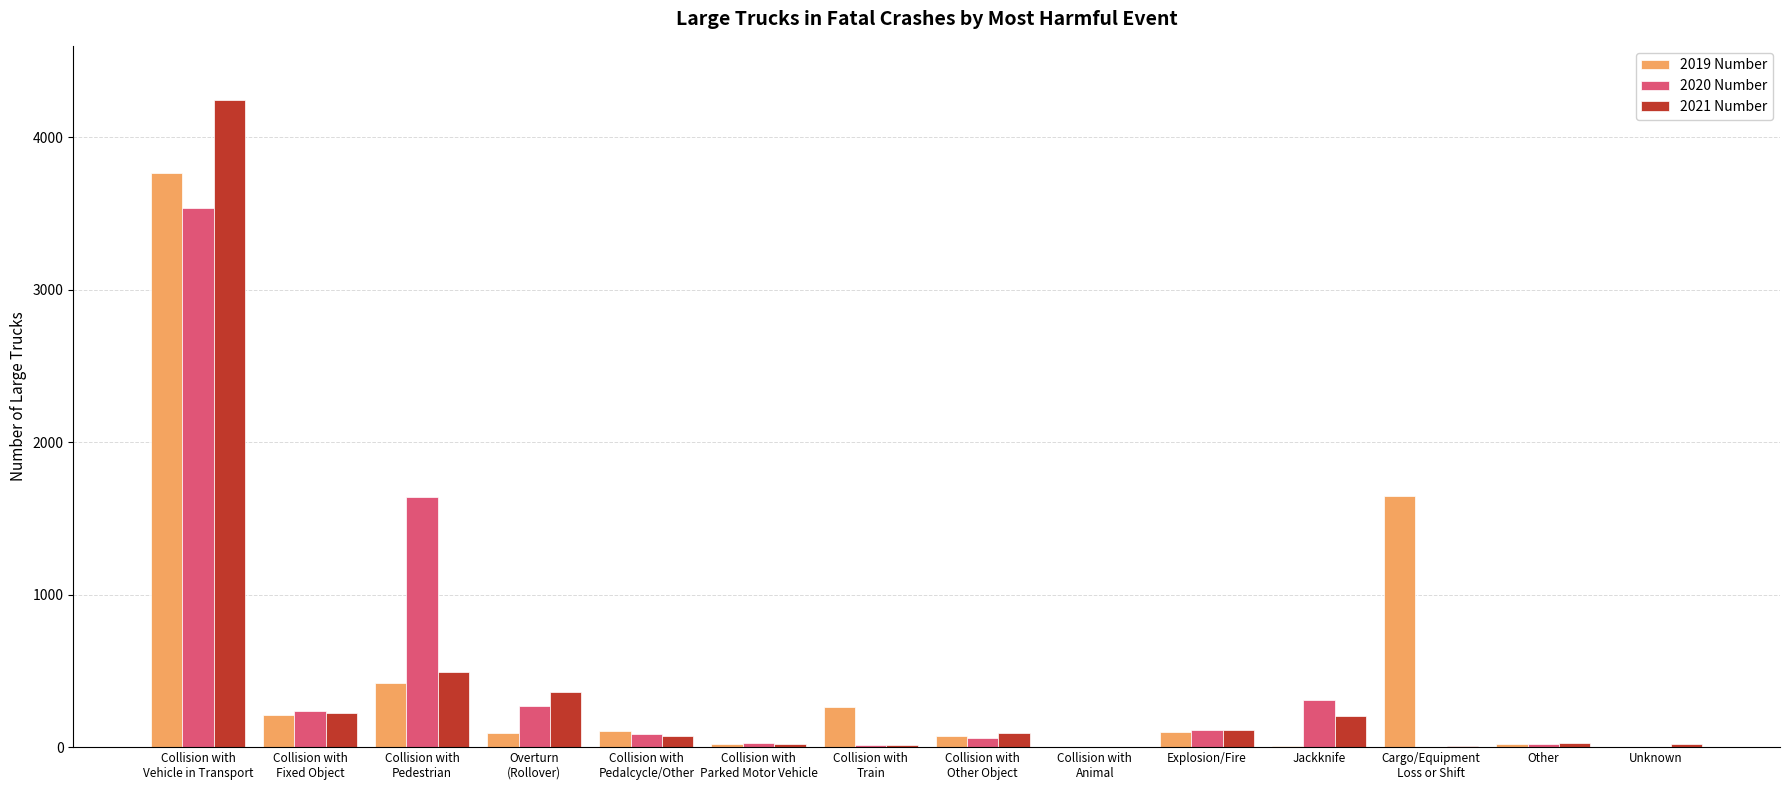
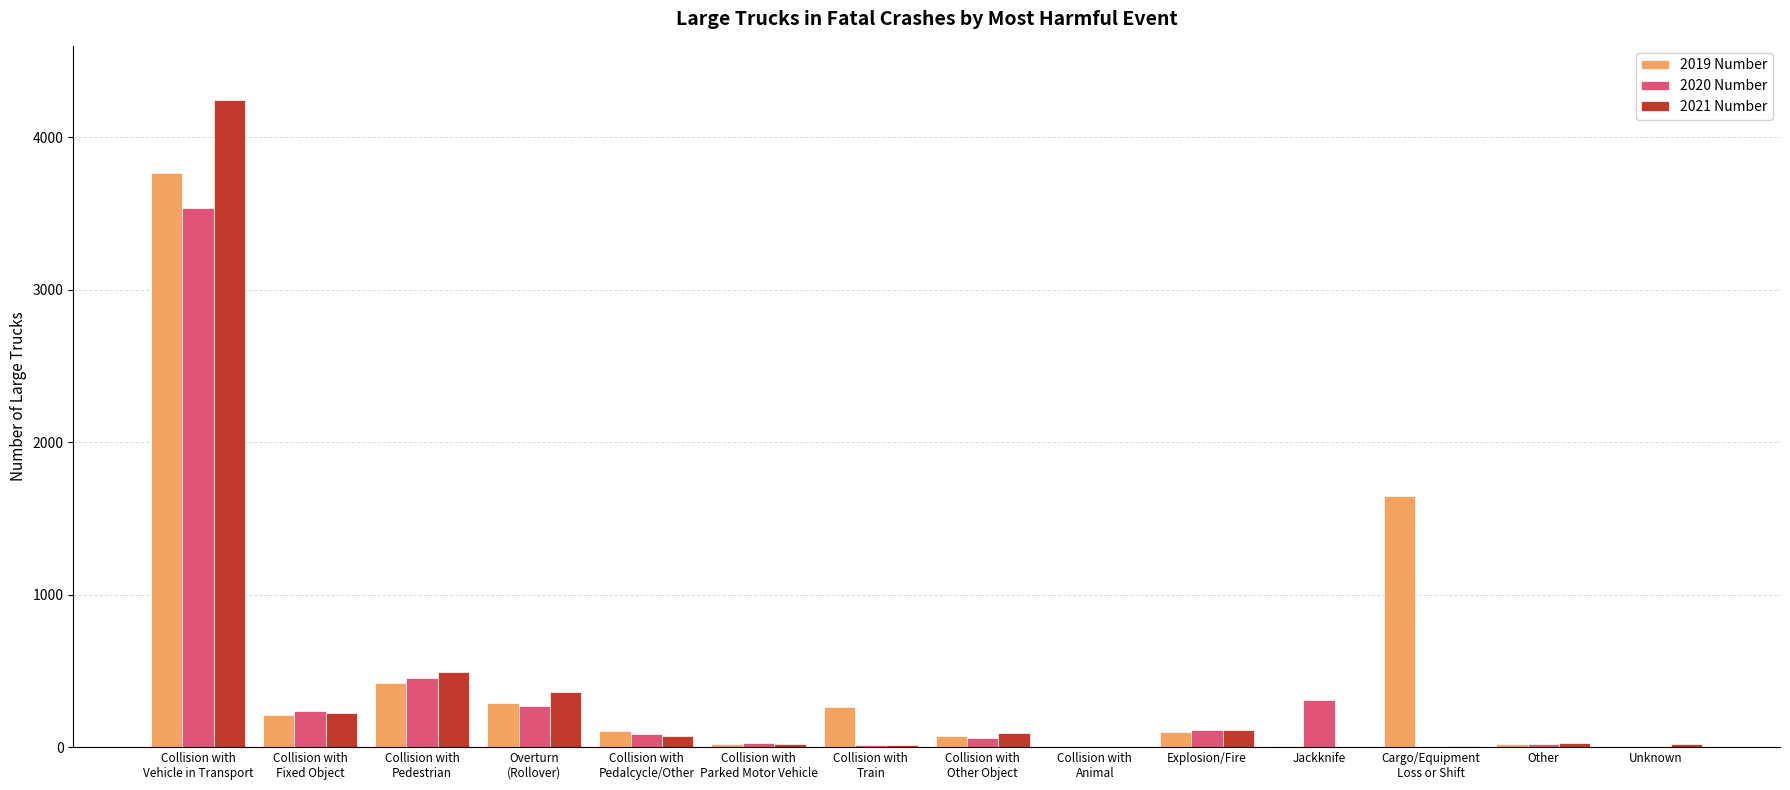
2020 Number, Collision with Pedestrian: 1640 -> 450
2019 Number, Overturn (Rollover): 90 -> 290
2021 Number, Jackknife: 200 -> 0
